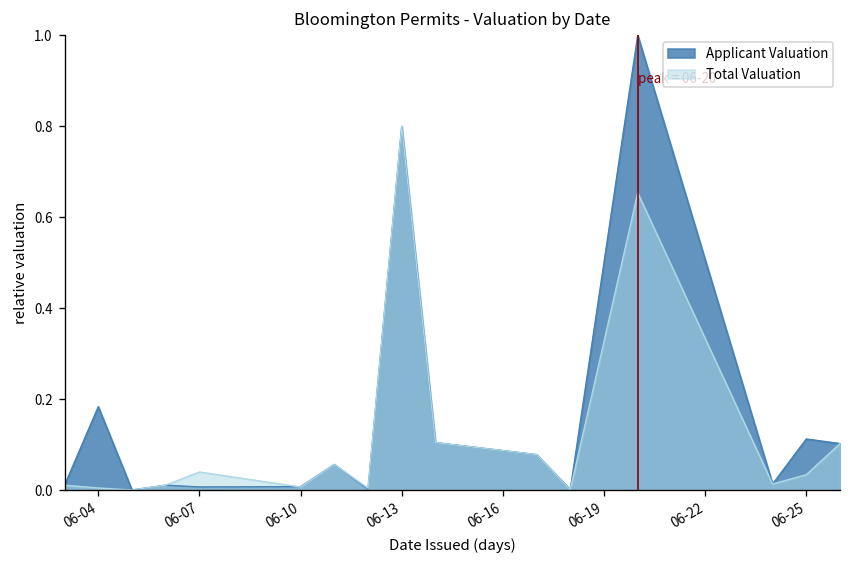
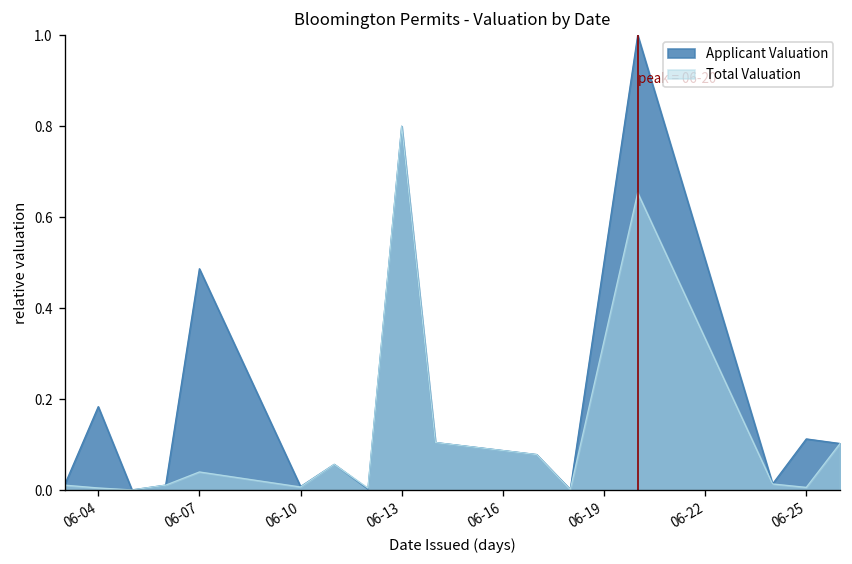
Applicant Valuation, 06-07: 0.01 -> 0.49
Total Valuation, 06-25: 0.03 -> 0.01
